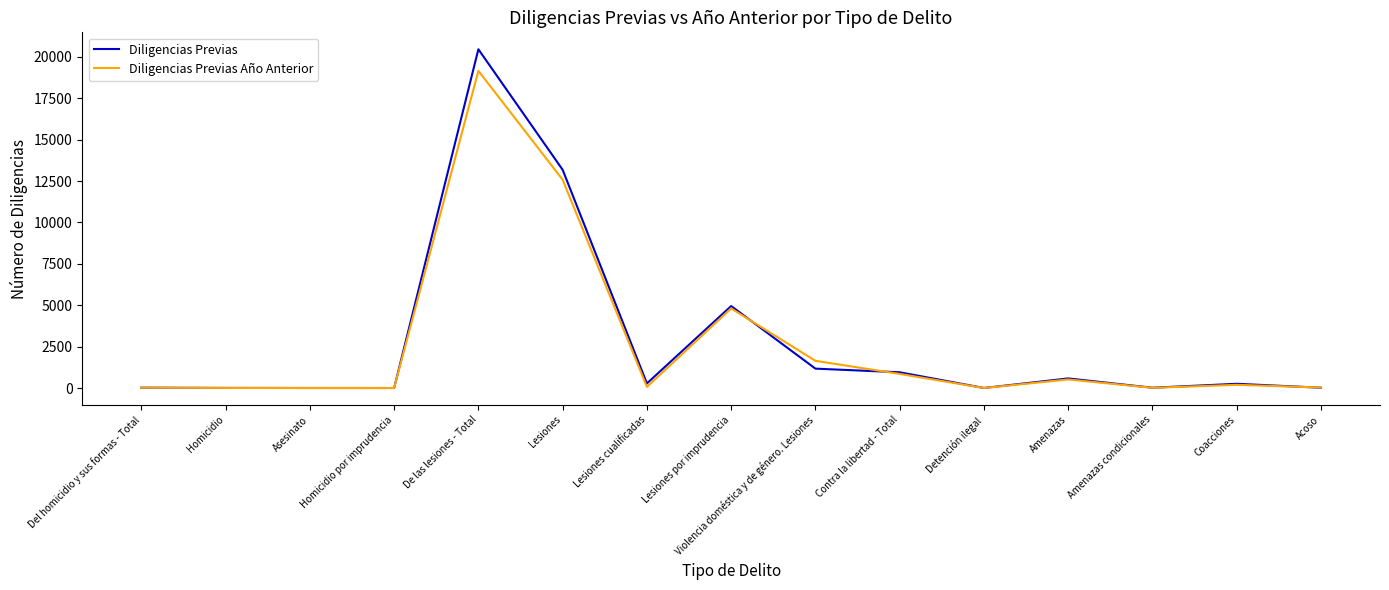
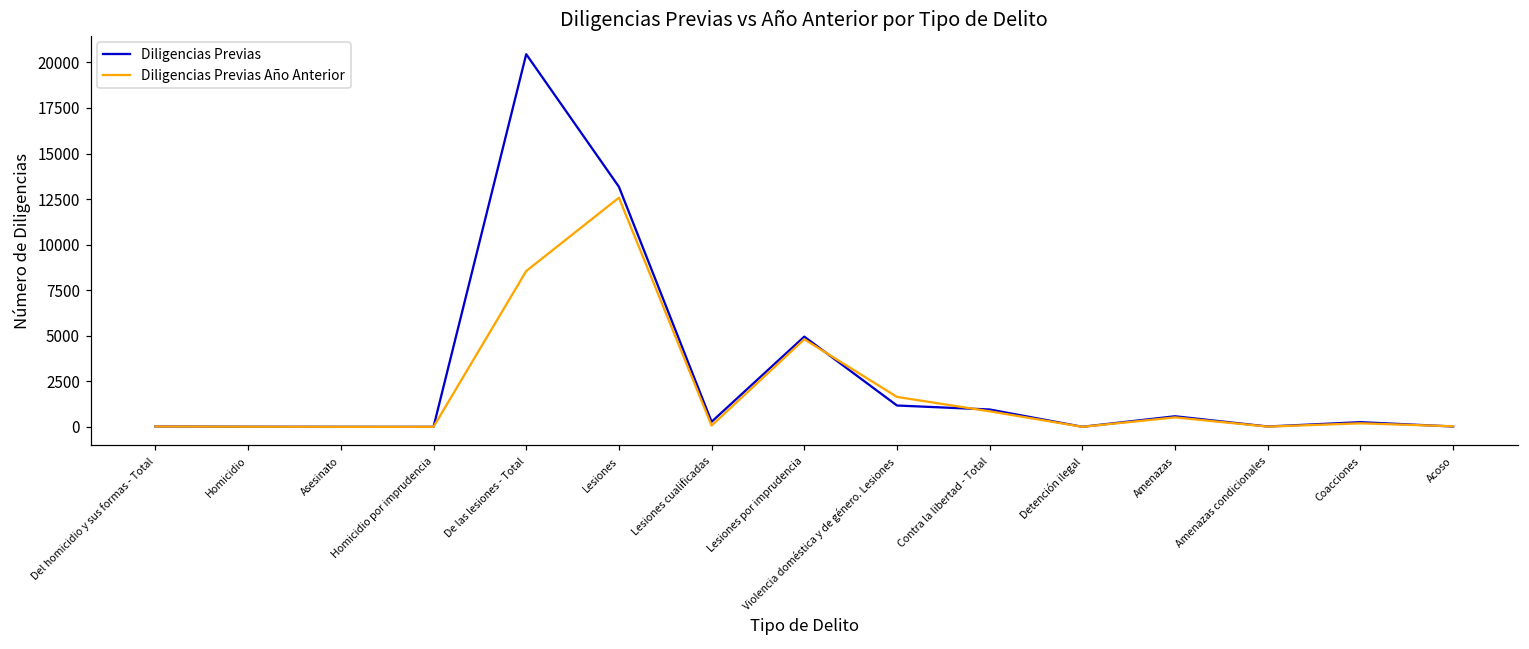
Diligencias Previas Año Anterior, De las lesiones - Total: 19100 -> 8600
